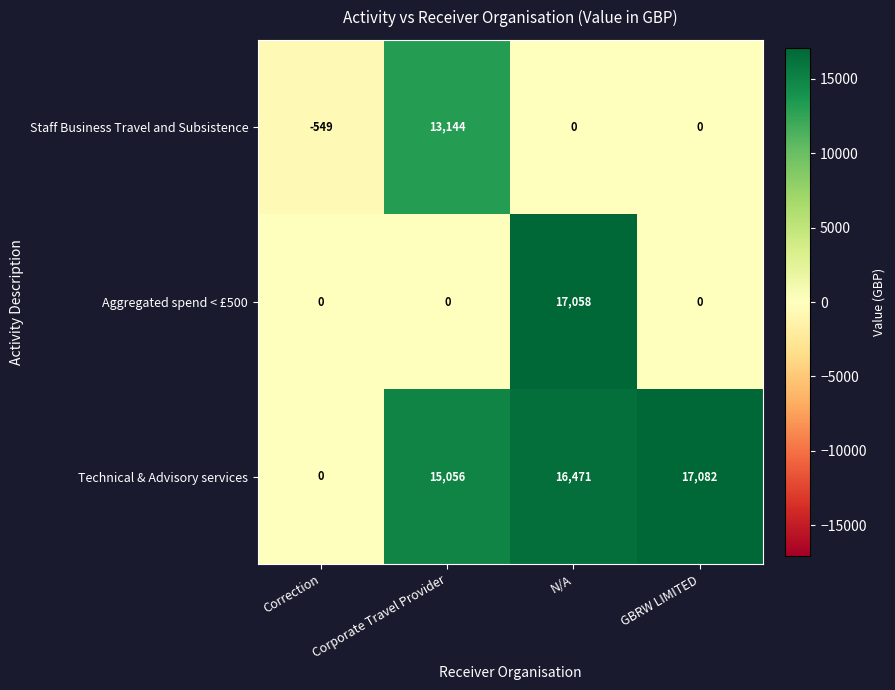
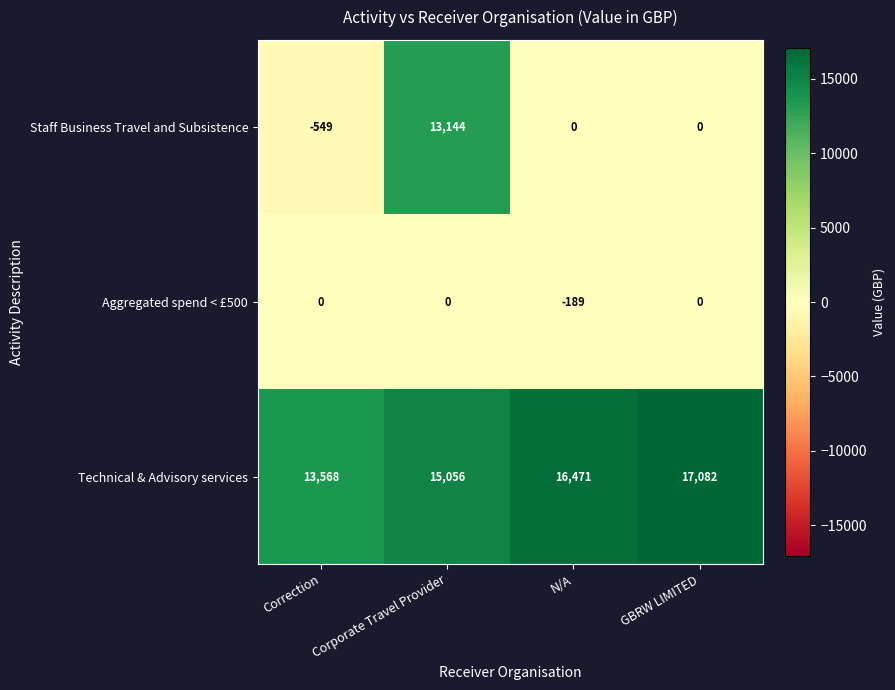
Aggregated spend < £500, N/A: 17,058 -> -189
Technical & Advisory services, Correction: 0 -> 13,568
